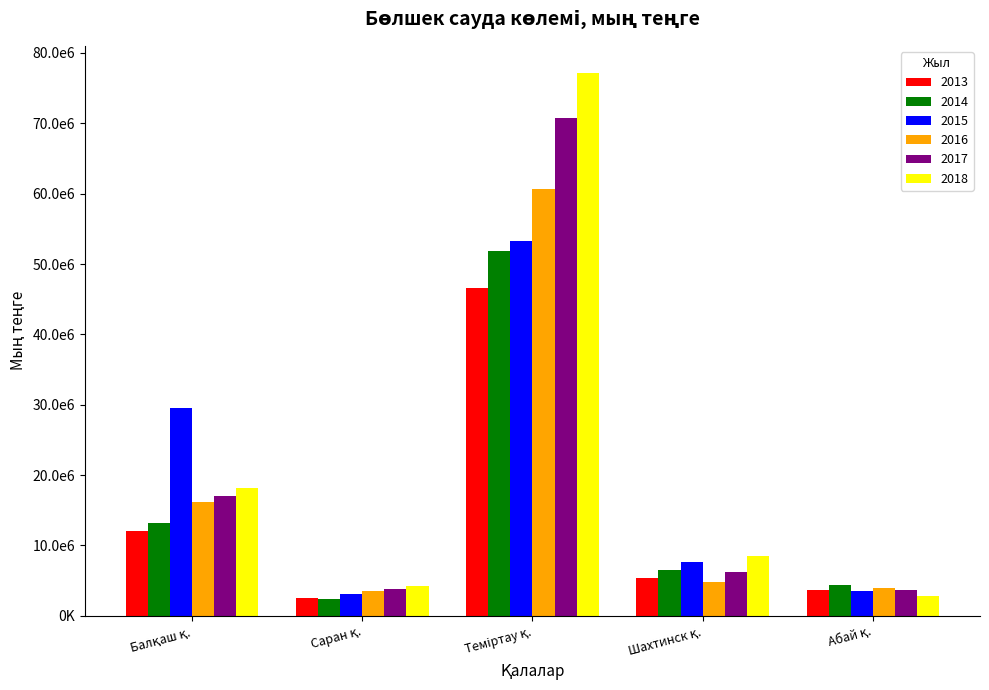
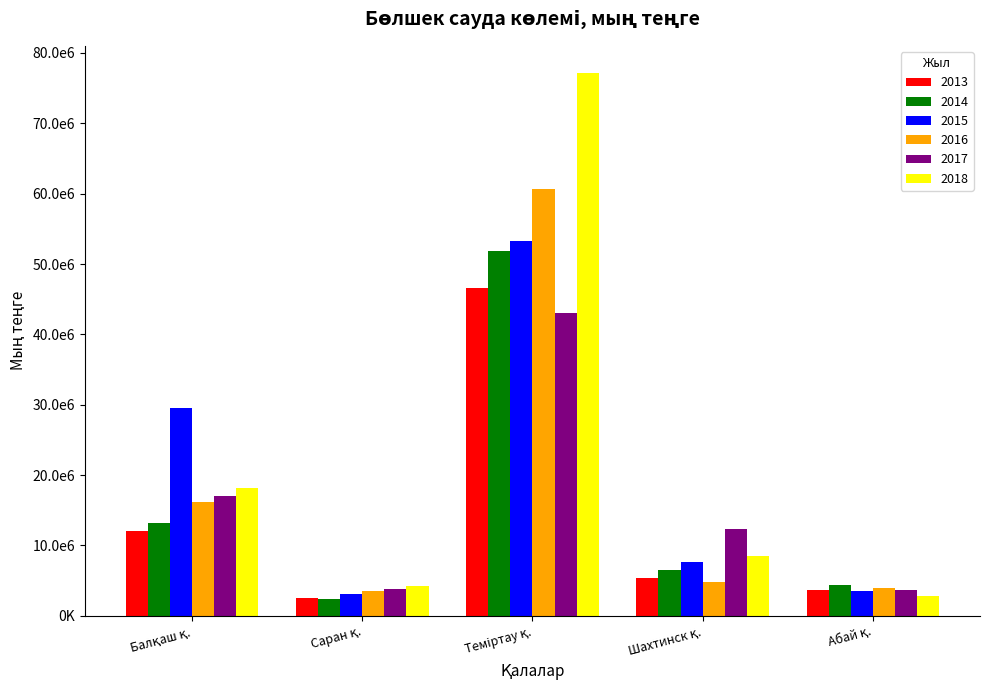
2017, Теміртау қ.: 71000000 -> 43000000
2017, Шахтинск қ.: 6000000 -> 12000000
